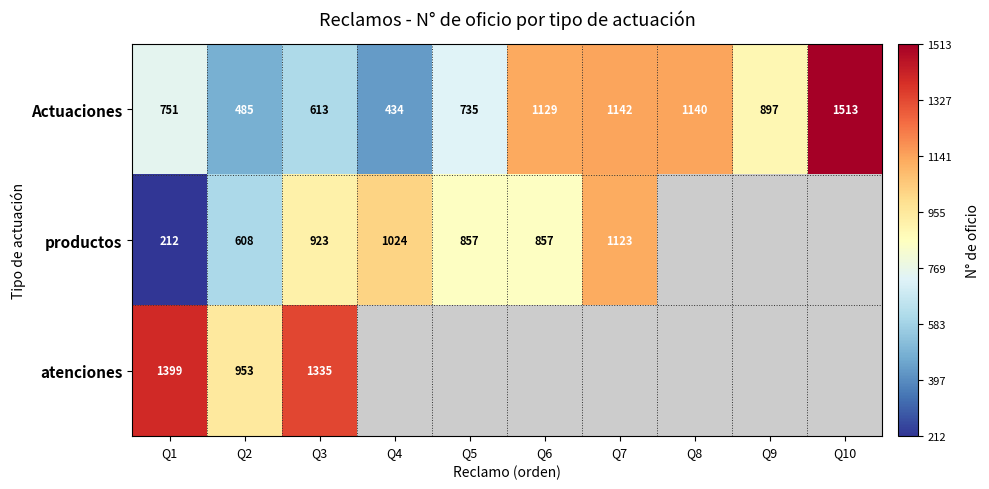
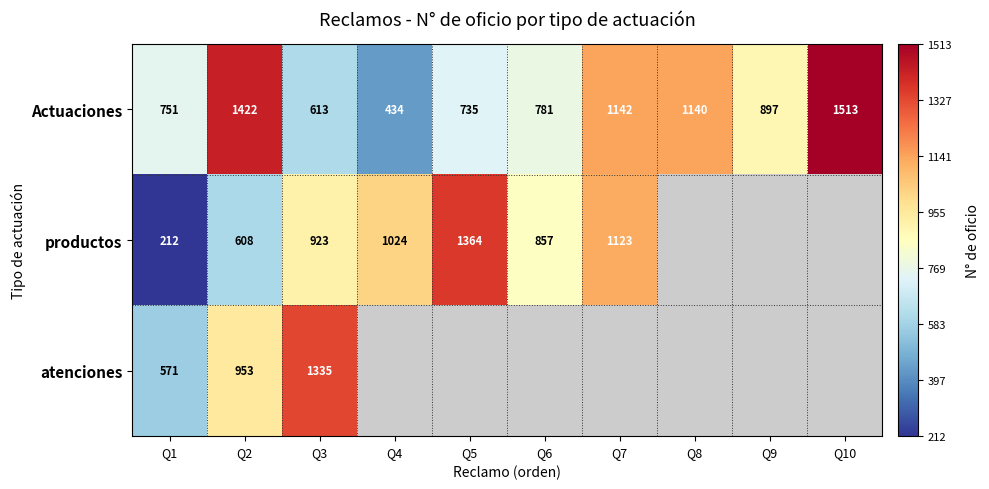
Actuaciones, Q2: 485 -> 1422
Actuaciones, Q6: 1129 -> 781
productos, Q5: 857 -> 1364
atenciones, Q1: 1399 -> 571
